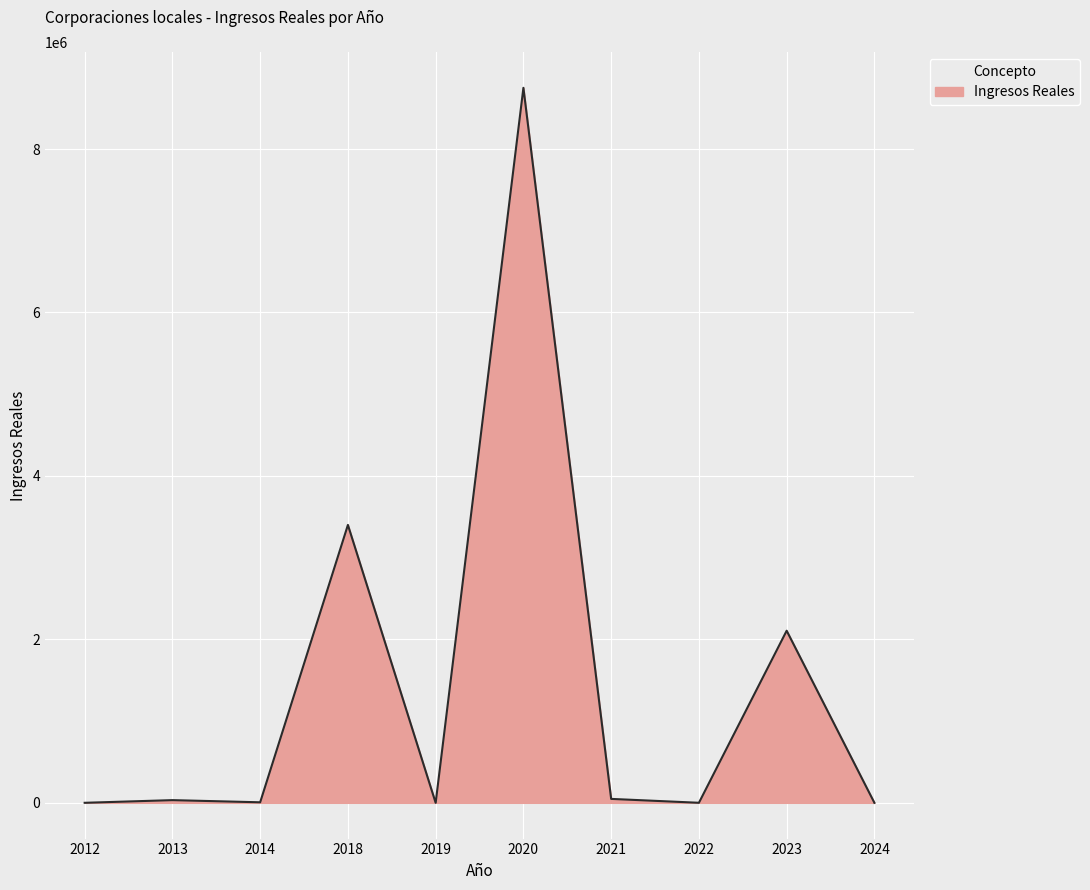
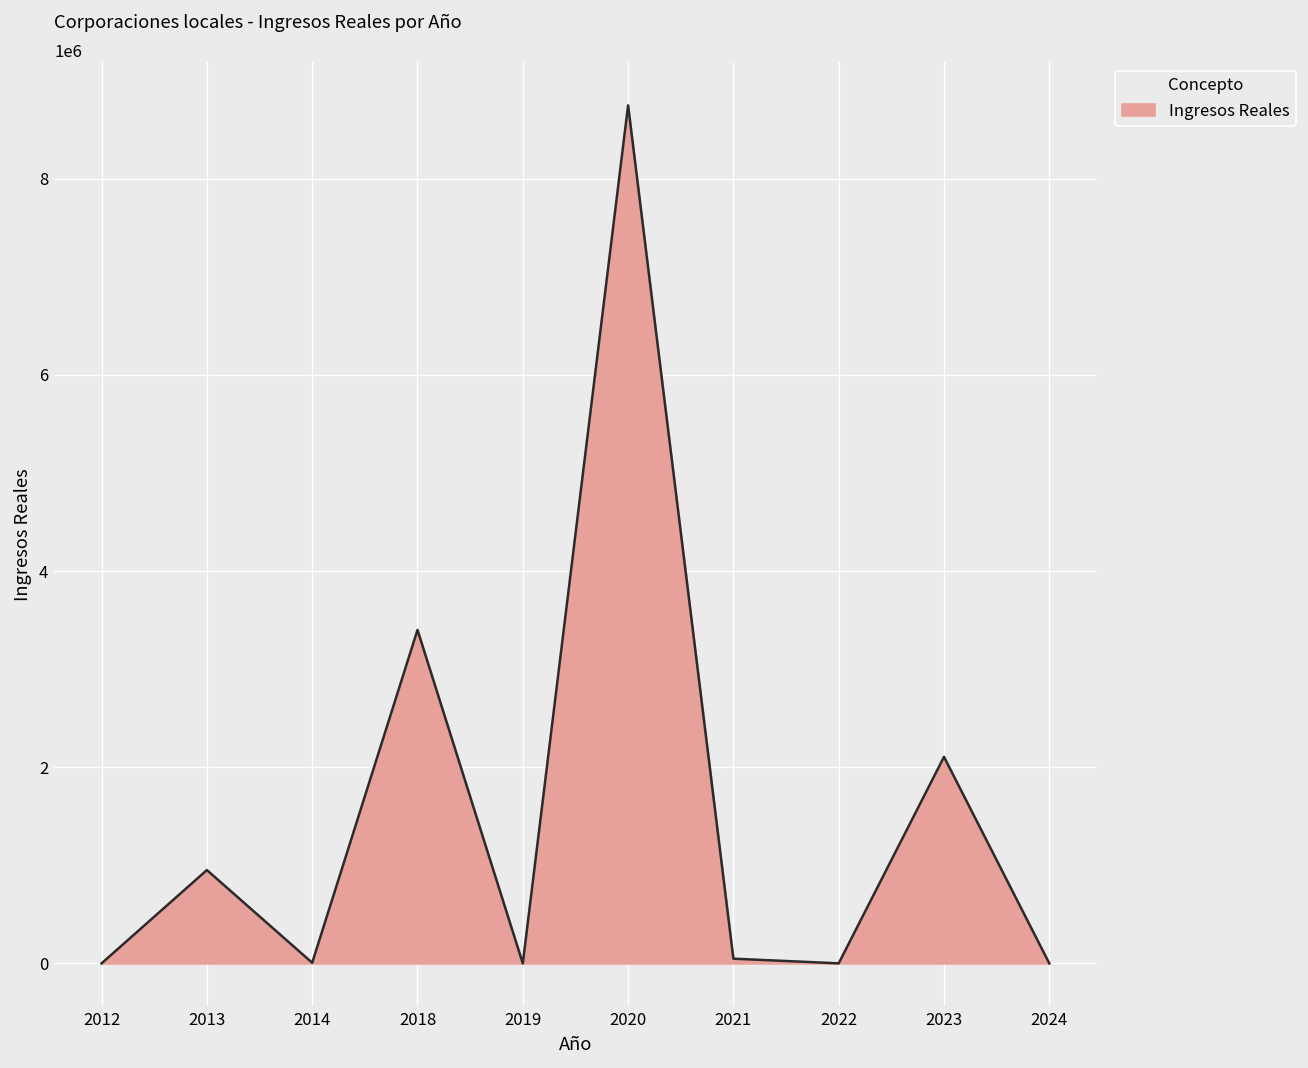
2013: 0 -> 1000000
